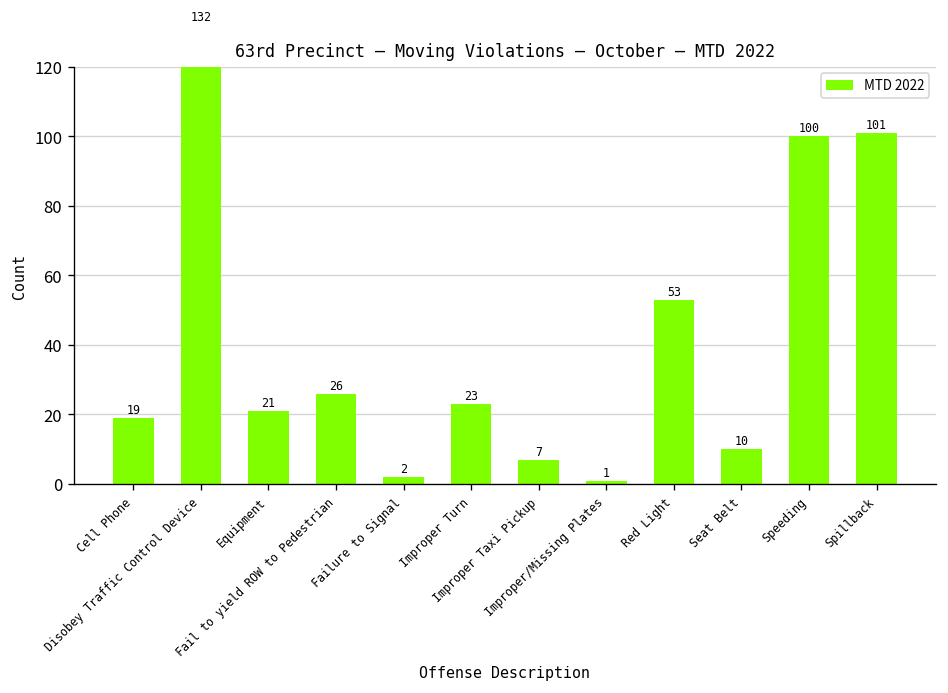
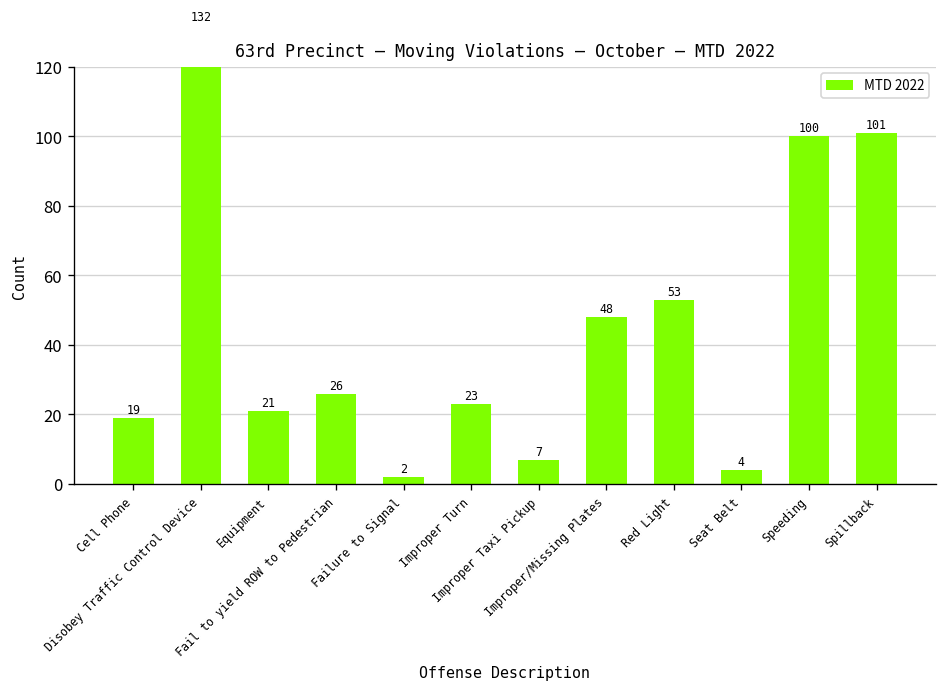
Improper/Missing Plates: 1 -> 48
Seat Belt: 10 -> 4
